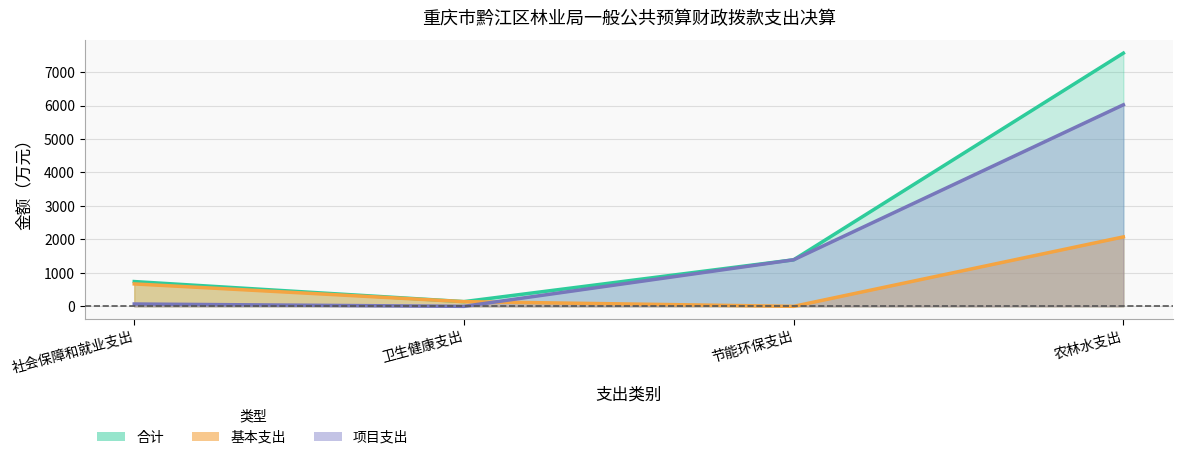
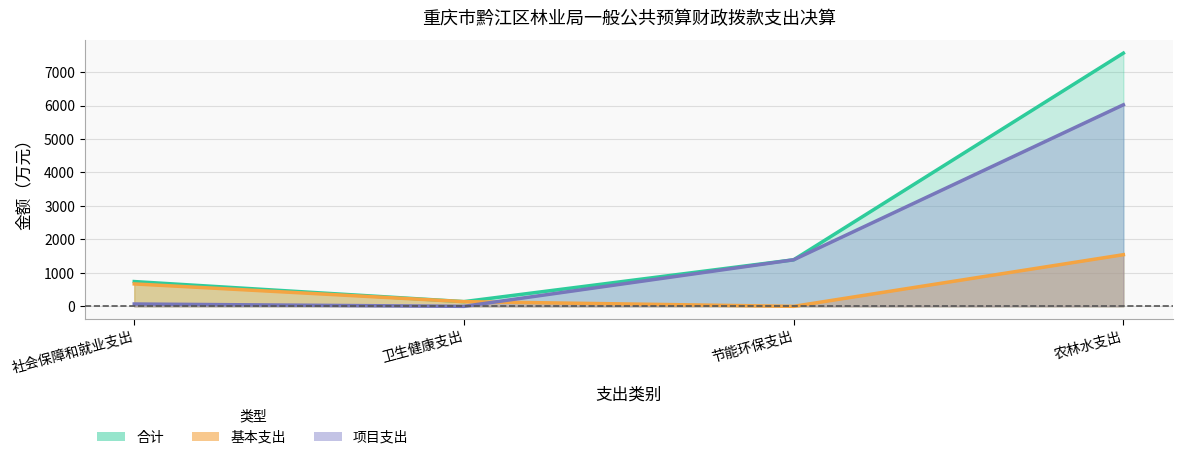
基本支出, 农林水支出: 2100 -> 1500
